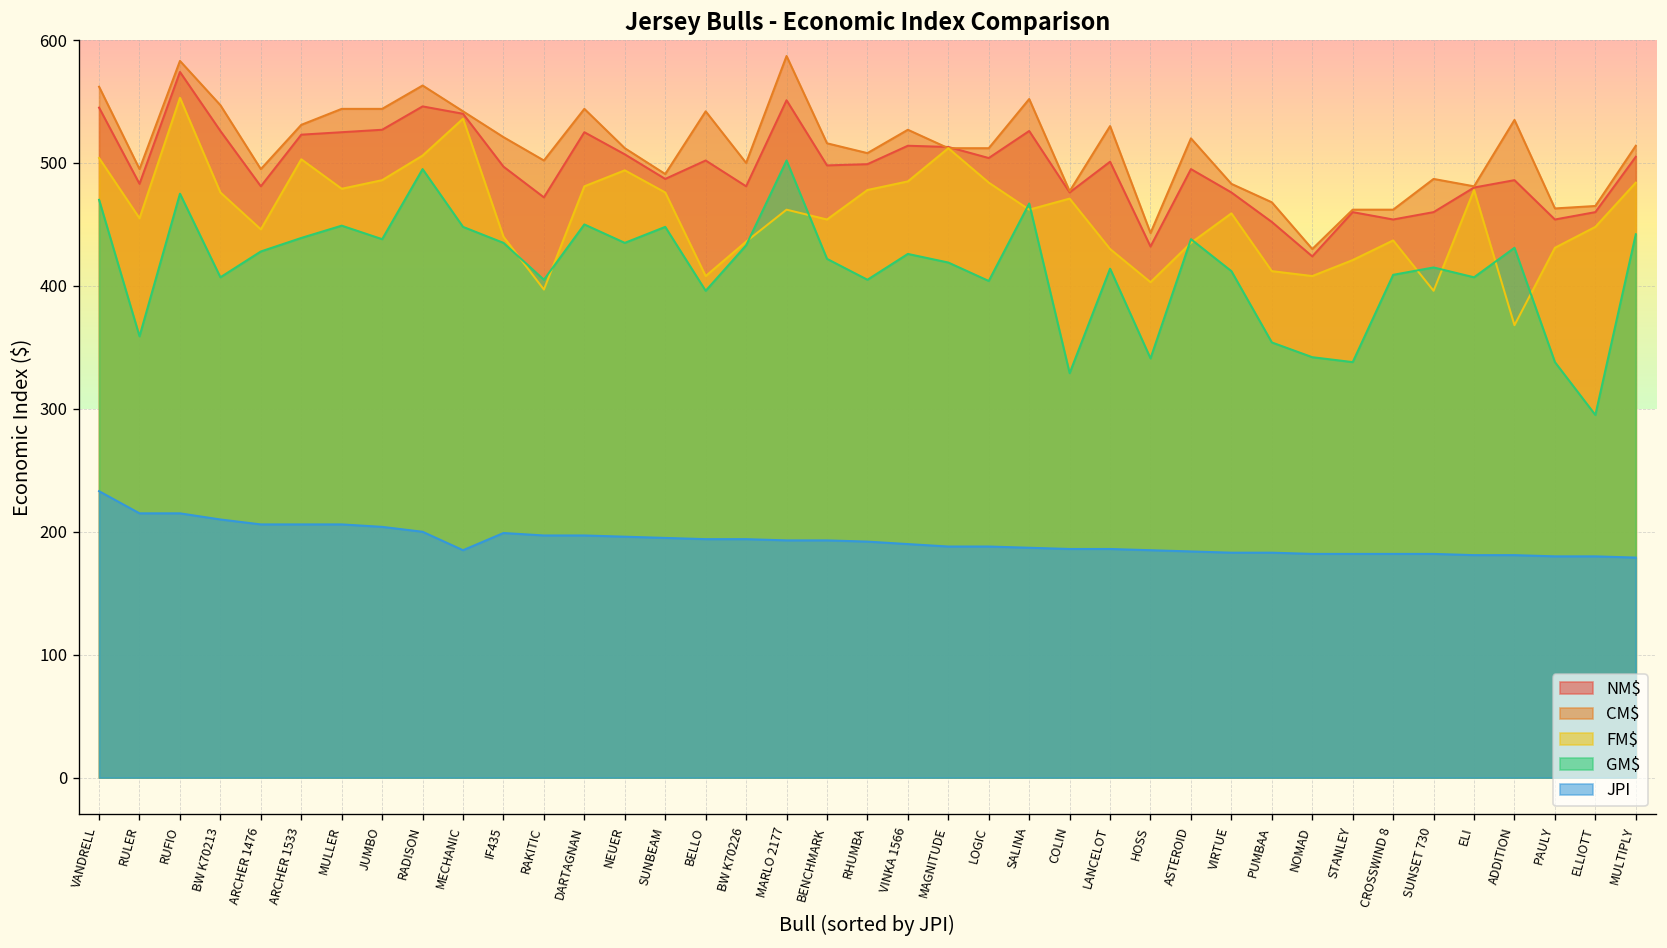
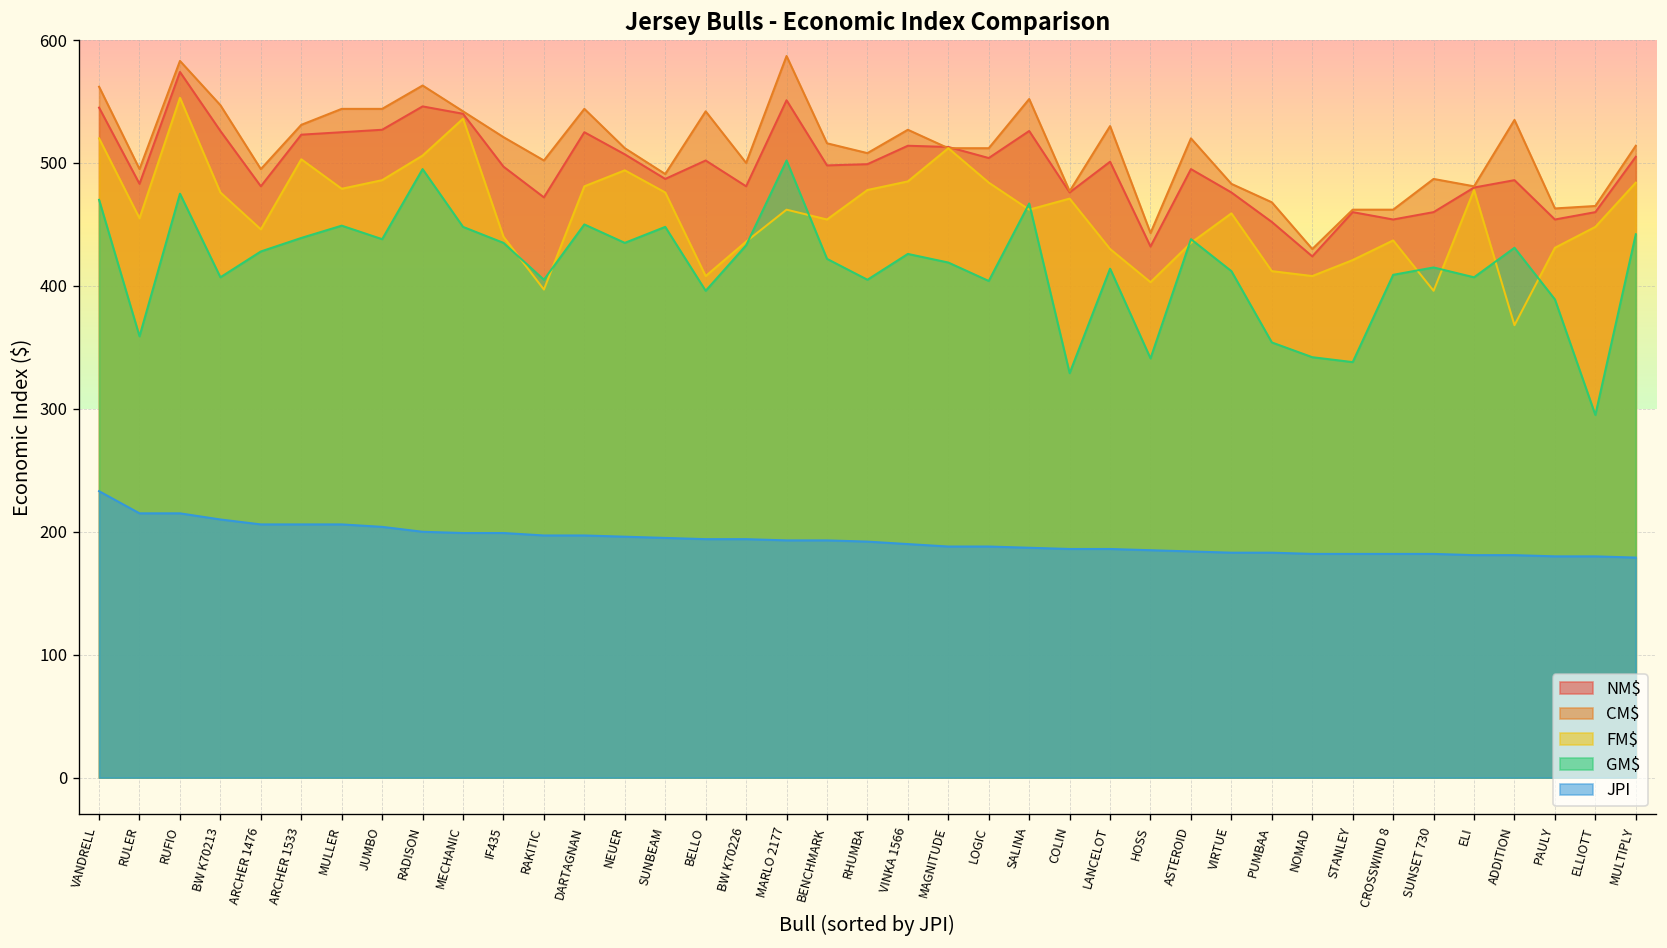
FM$, VANDRELL: 504 -> 520
JPI, MECHANIC: 185 -> 199
GM$, PAULY: 338 -> 389
